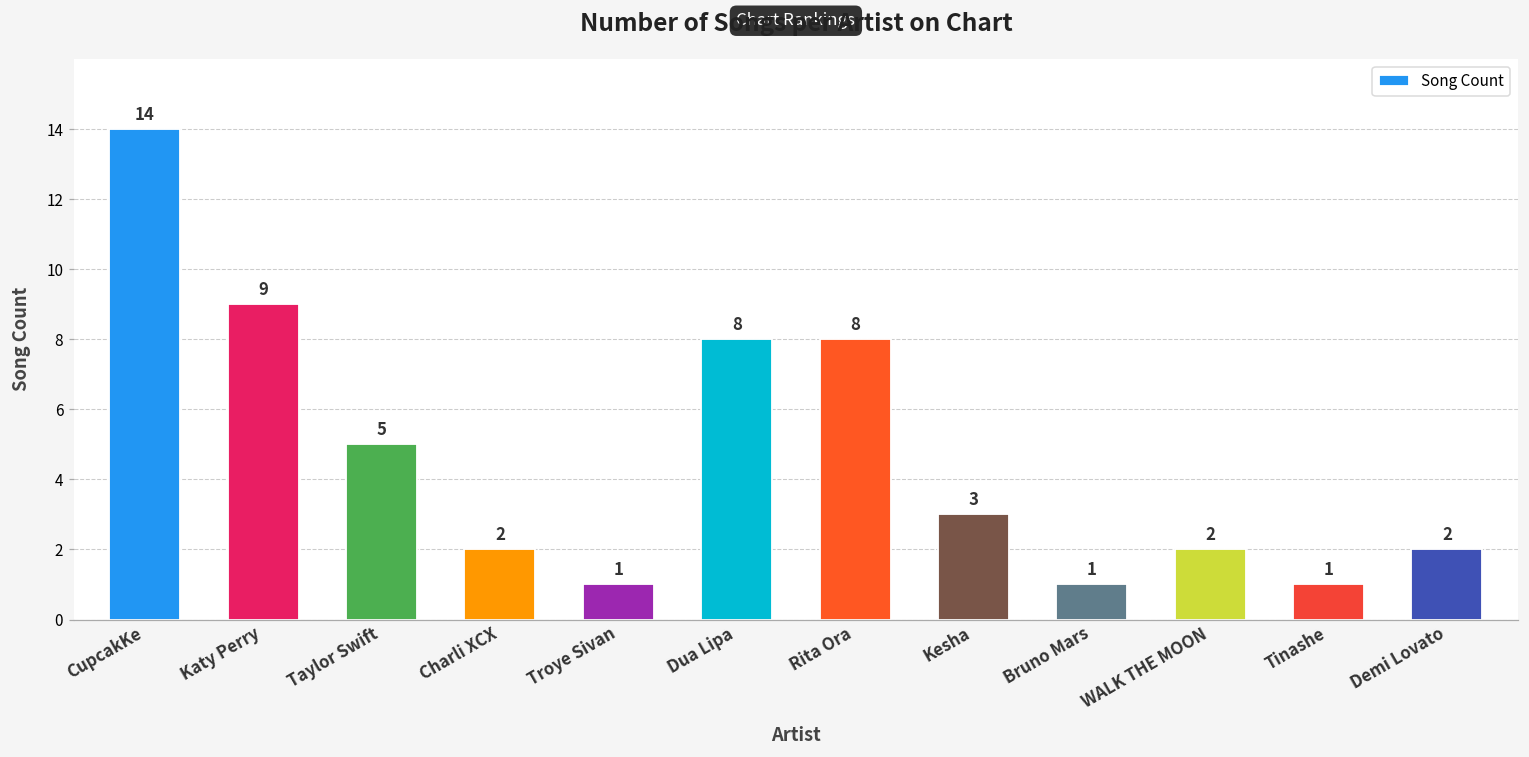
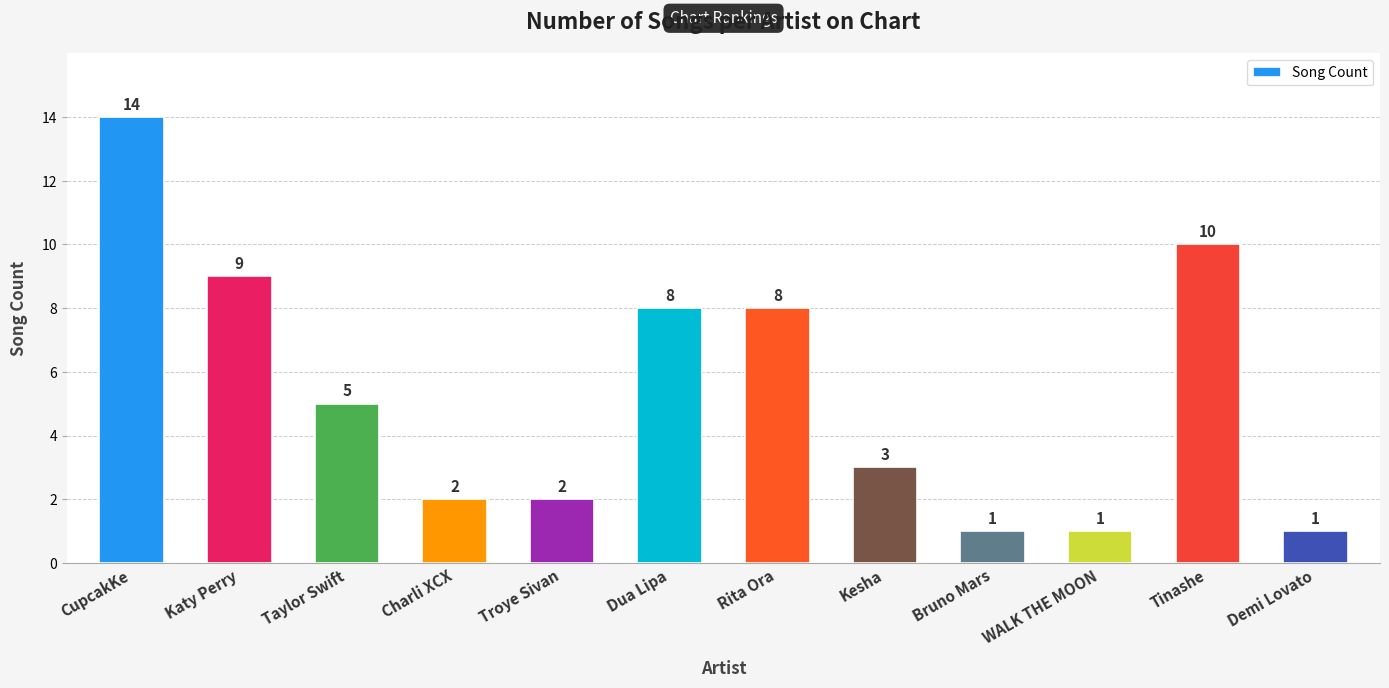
Troye Sivan: 1 -> 2
WALK THE MOON: 2 -> 1
Tinashe: 1 -> 10
Demi Lovato: 2 -> 1
